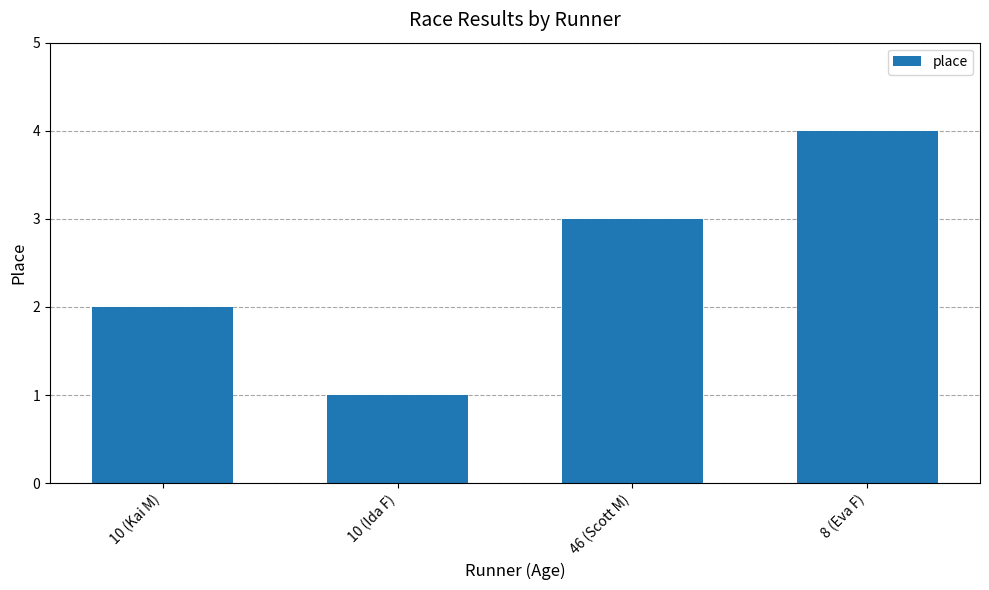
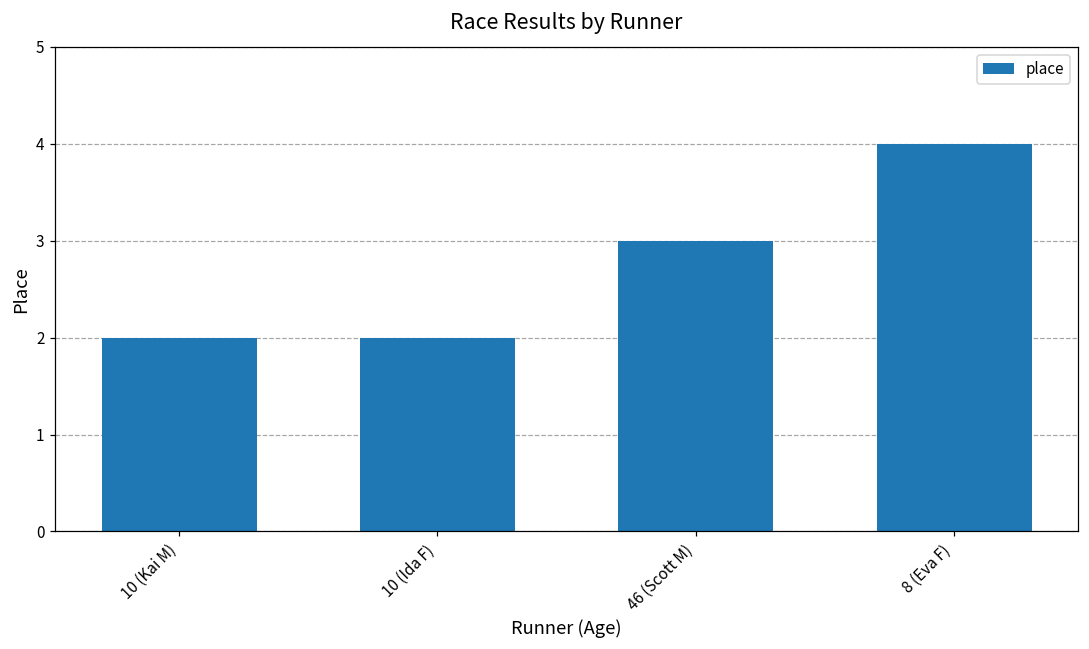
10 (Ida F): 1 -> 2
